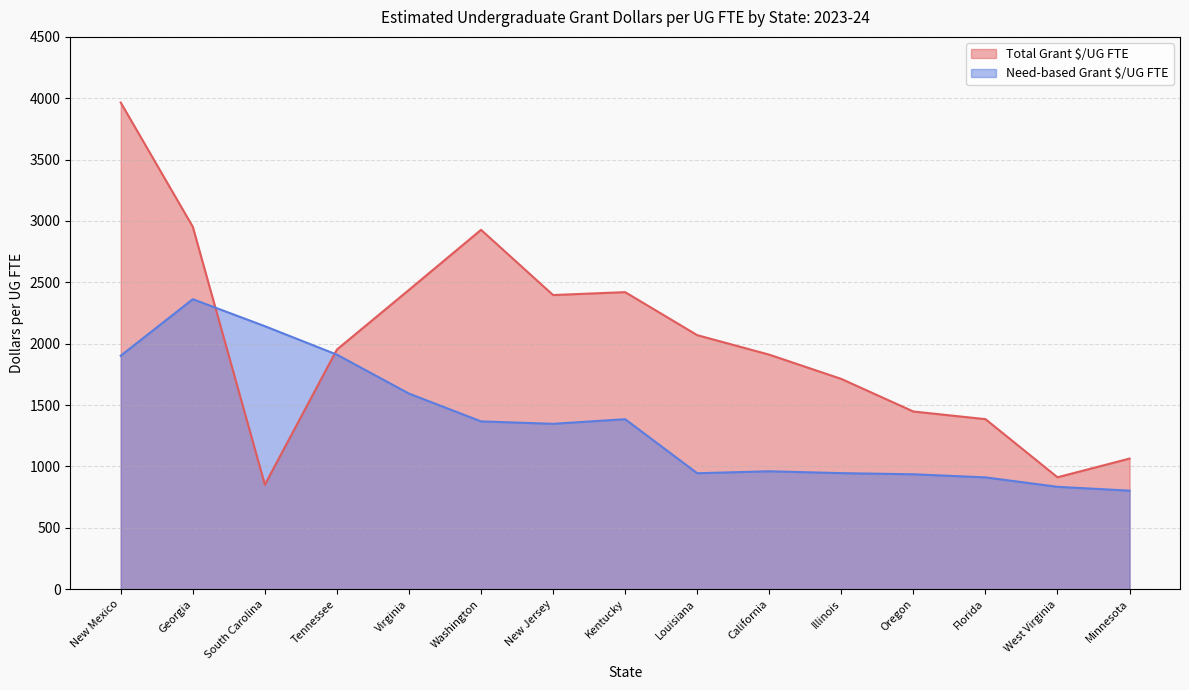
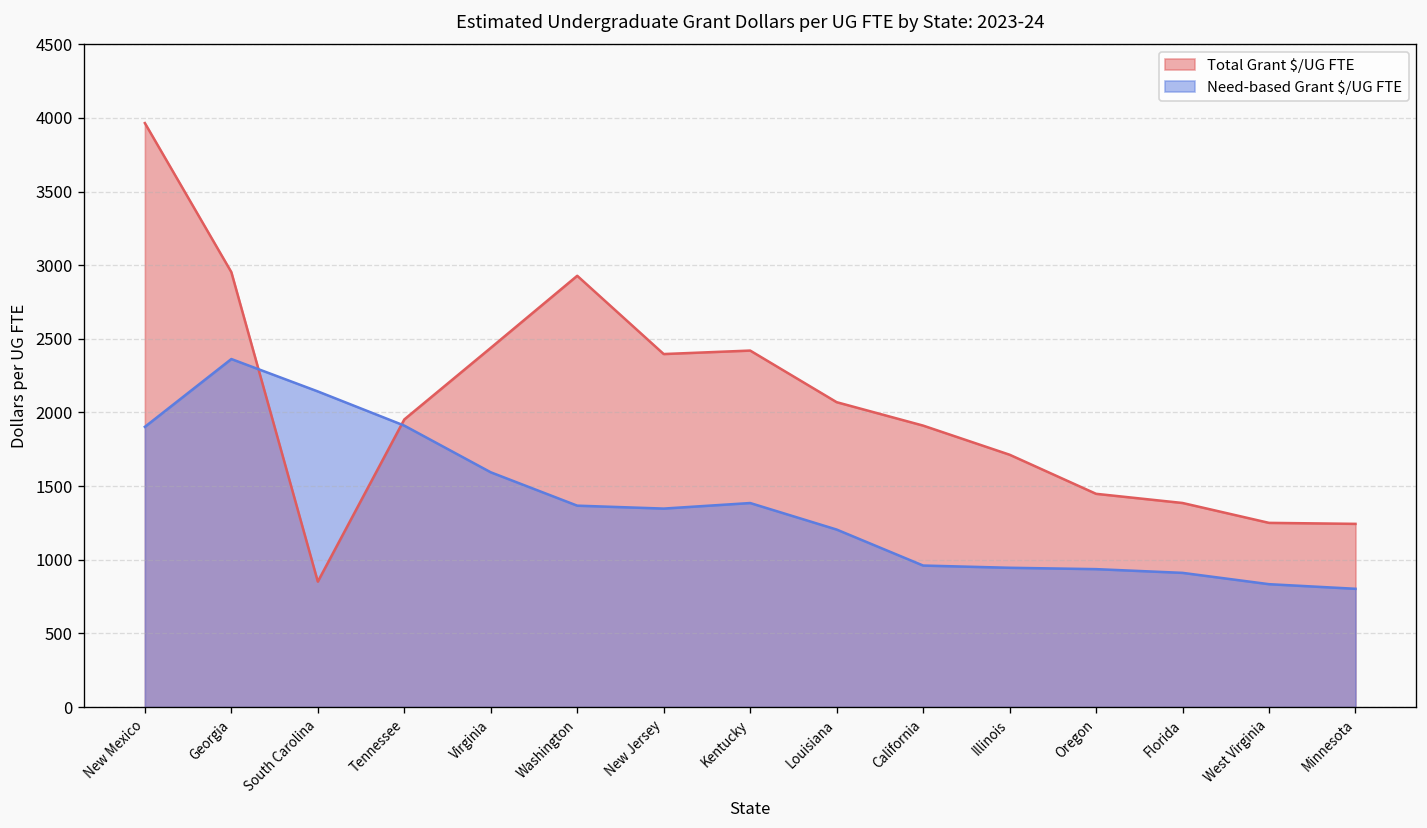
Need-based Grant $/UG FTE, Louisiana: 940 -> 1210
Total Grant $/UG FTE, West Virginia: 910 -> 1250
Total Grant $/UG FTE, Minnesota: 1060 -> 1240
